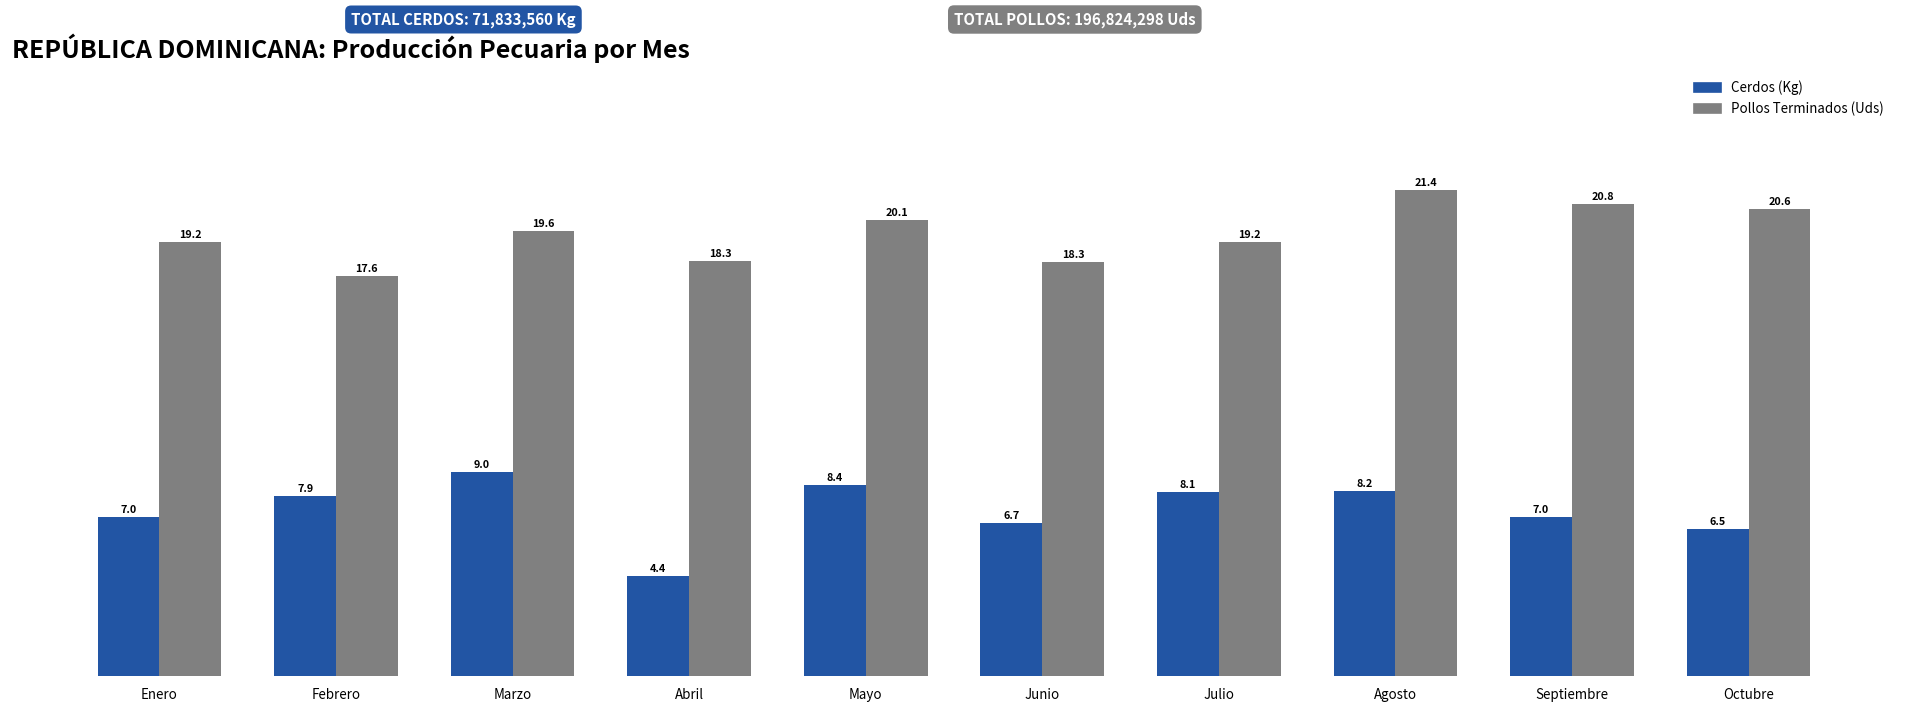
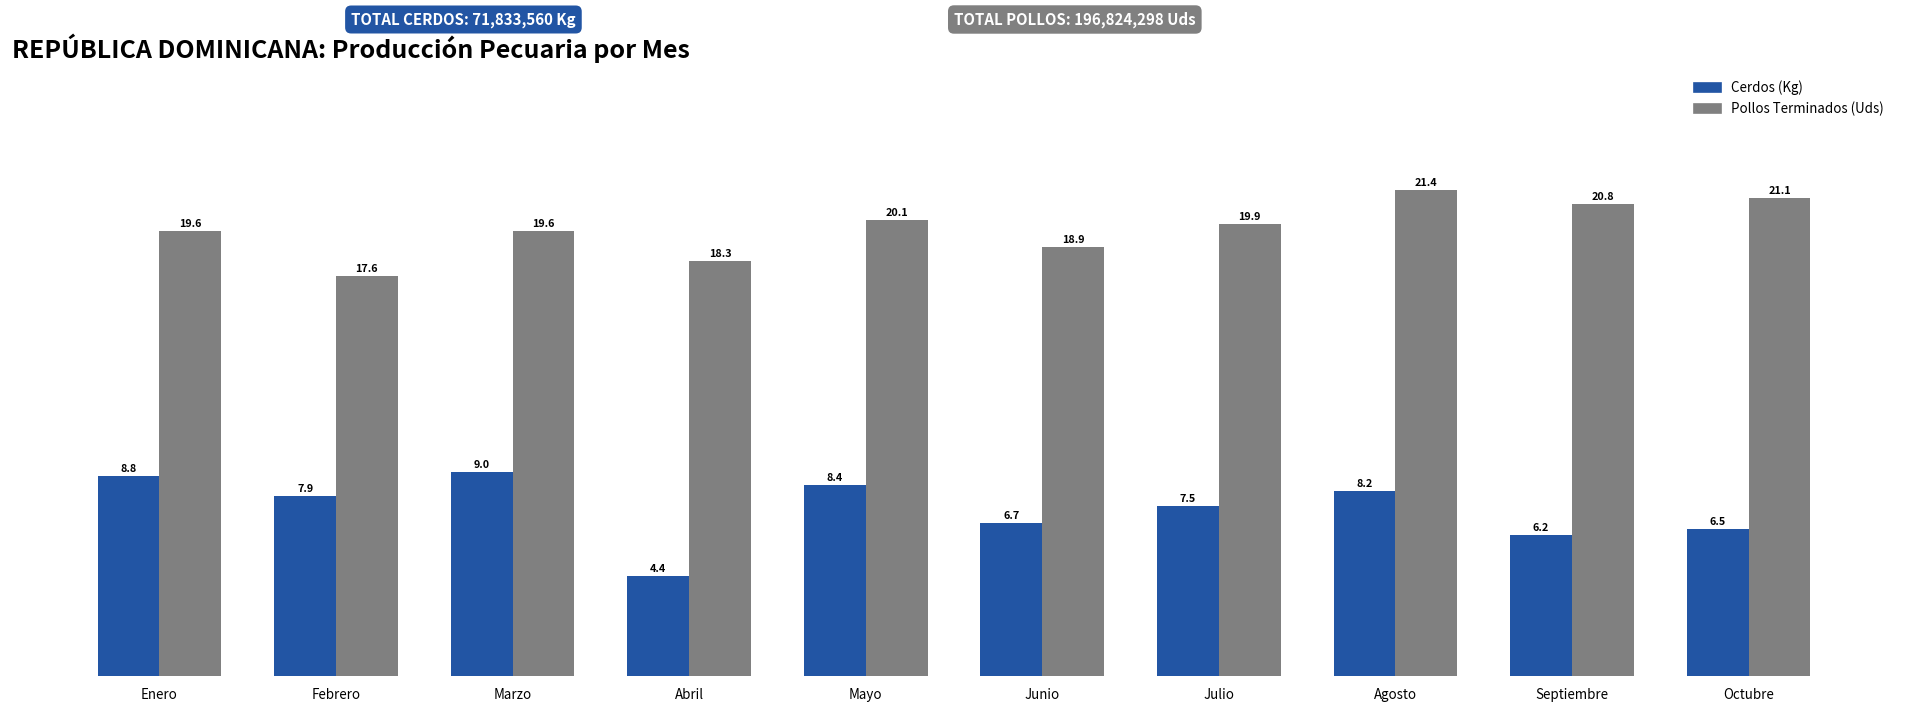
Cerdos (Kg), Enero: 7.0 -> 8.8
Pollos Terminados (Uds), Enero: 19.2 -> 19.6
Pollos Terminados (Uds), Junio: 18.3 -> 18.9
Cerdos (Kg), Julio: 8.1 -> 7.5
Pollos Terminados (Uds), Julio: 19.2 -> 19.9
Cerdos (Kg), Septiembre: 7.0 -> 6.2
Pollos Terminados (Uds), Octubre: 20.6 -> 21.1
